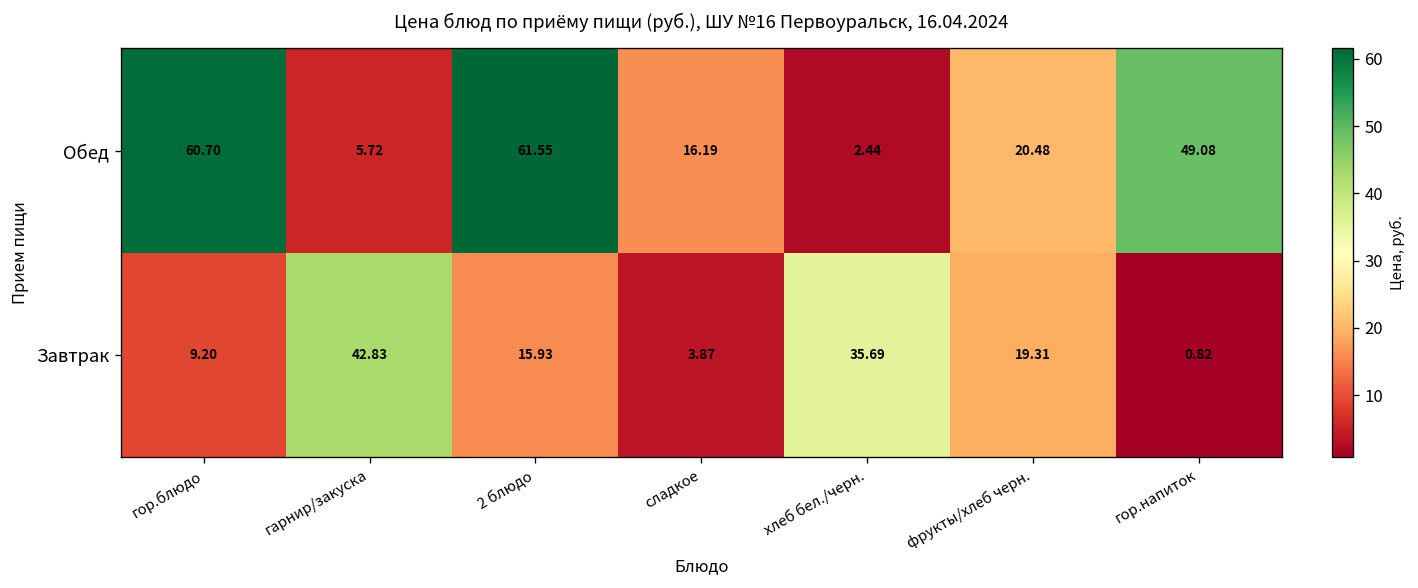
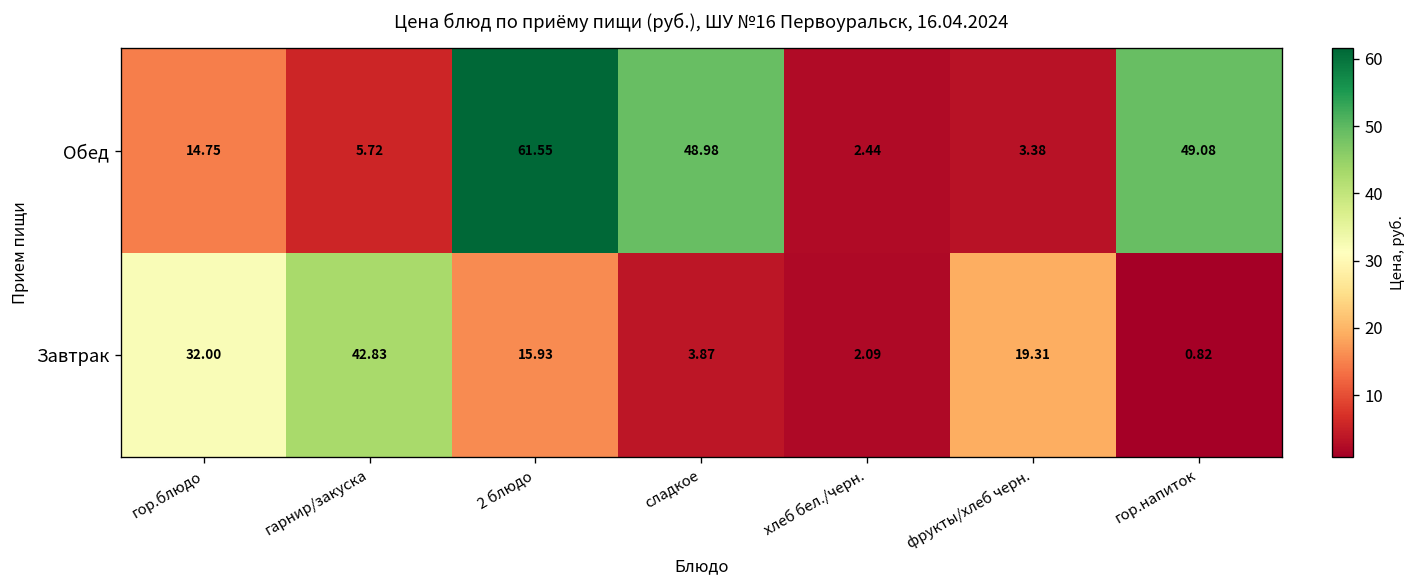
Обед, гор.блюдо: 60.70 -> 14.75
Обед, сладкое: 16.19 -> 48.98
Обед, фрукты/хлеб черн.: 20.48 -> 3.38
Завтрак, гор.блюдо: 9.20 -> 32.00
Завтрак, хлеб бел./черн.: 35.69 -> 2.09
